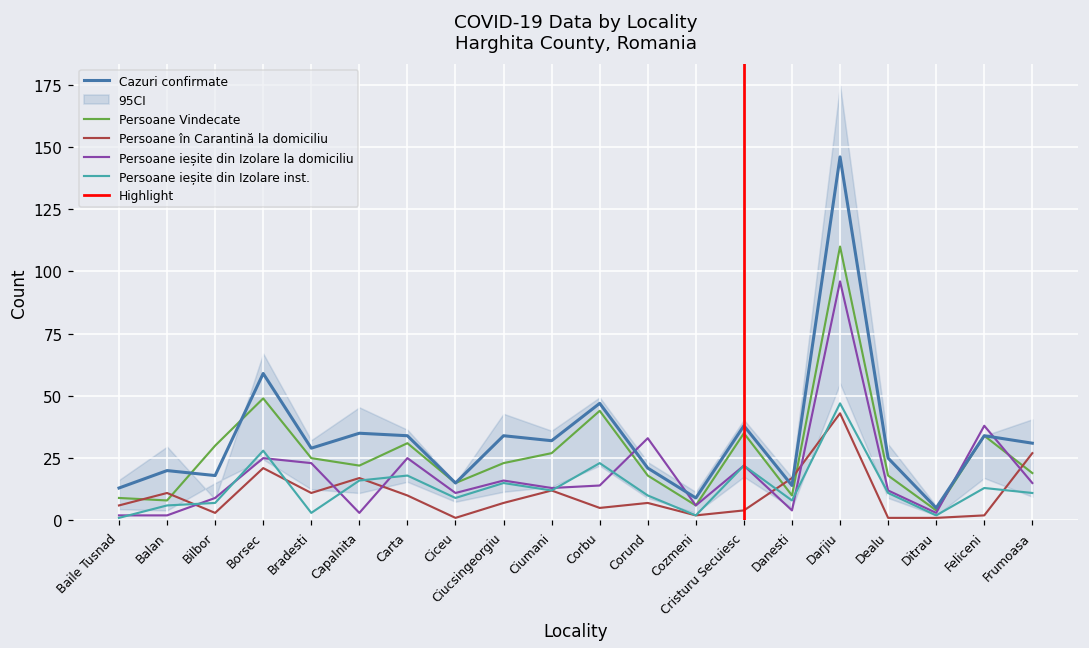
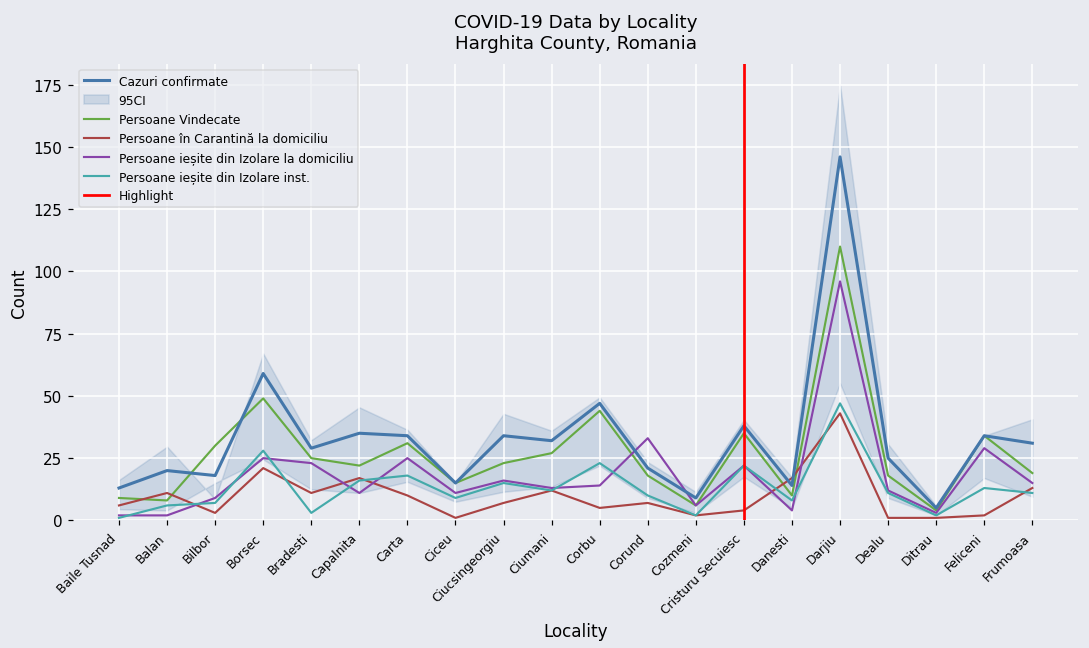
Persoane ieșite din Izolare la domiciliu, Capalnita: 3 -> 11
Persoane ieșite din Izolare la domiciliu, Feliceni: 38 -> 29
Persoane în Carantină la domiciliu, Frumoasa: 27 -> 13
